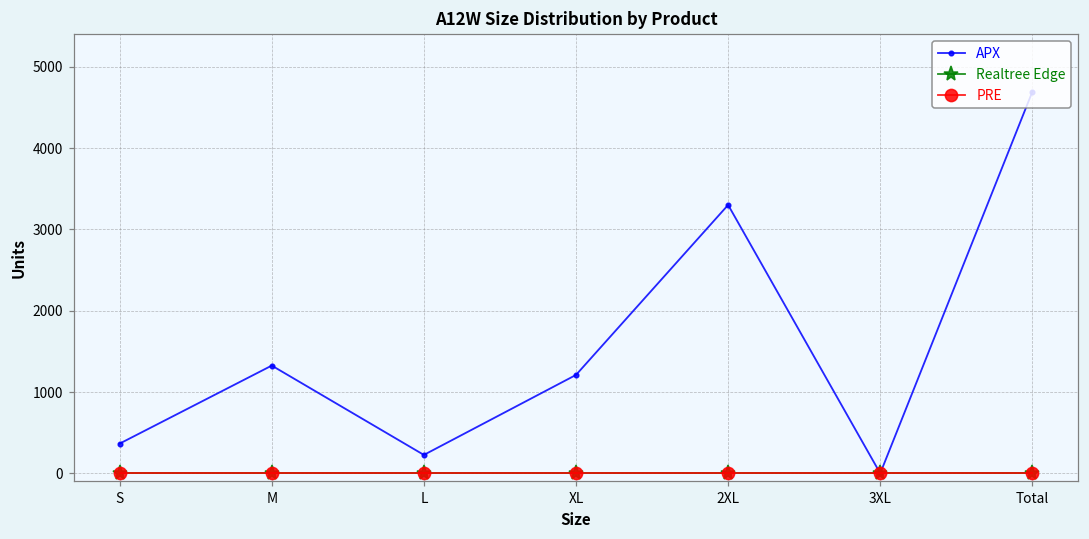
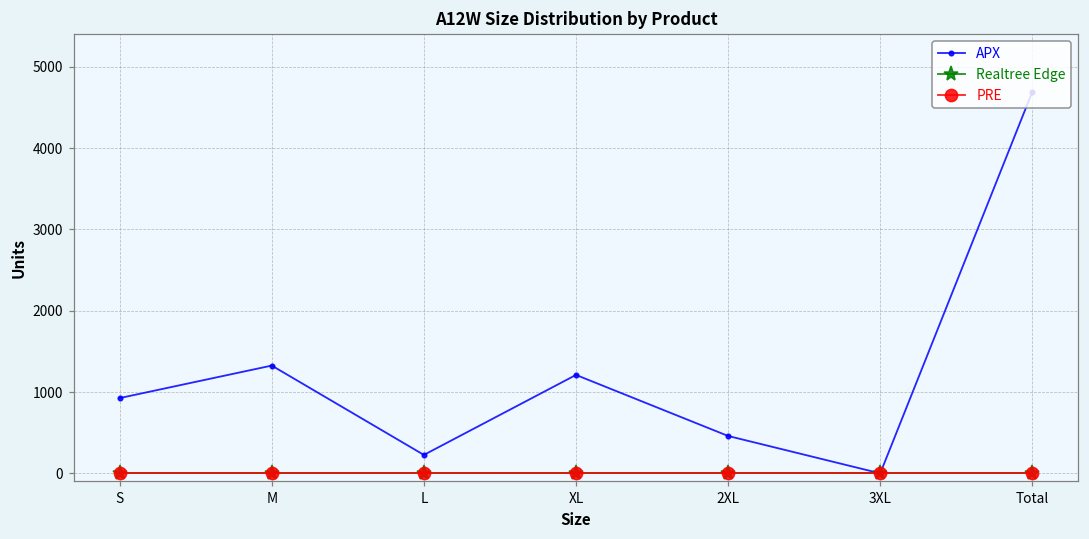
APX, S: 400 -> 900
APX, 2XL: 3300 -> 500
